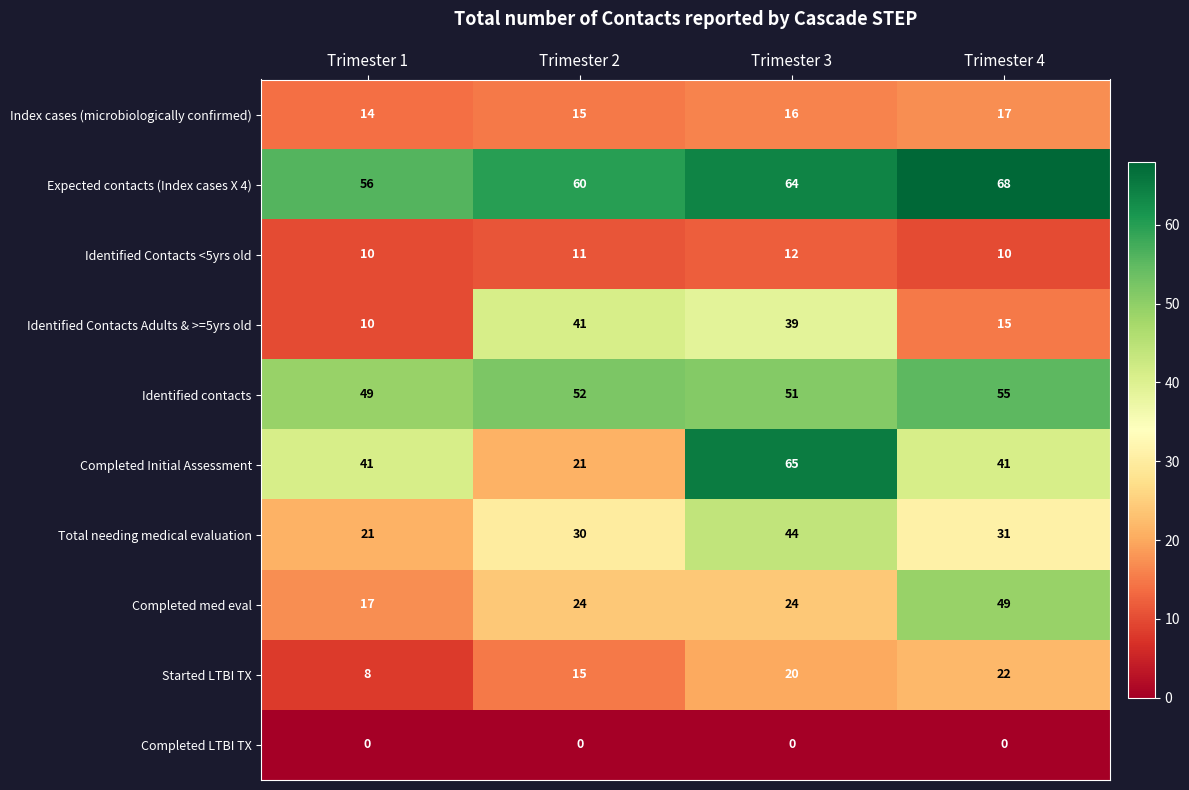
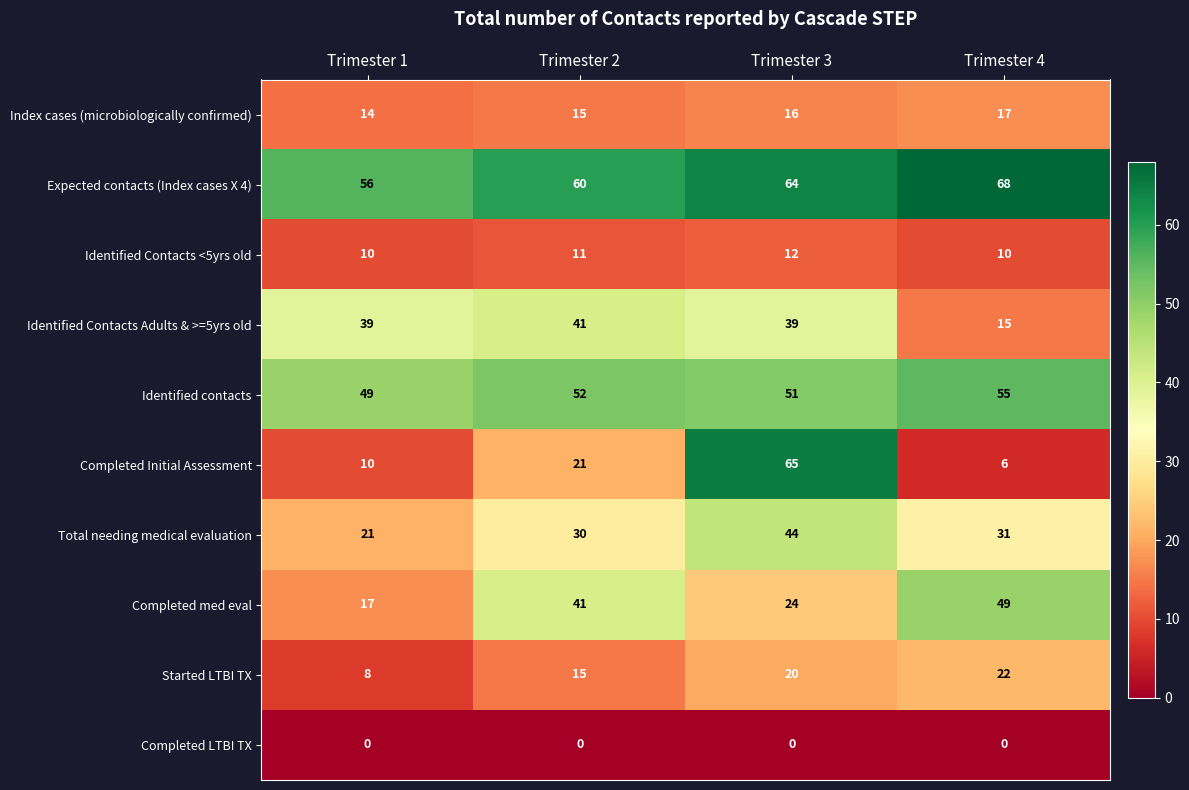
Identified Contacts Adults & >=5yrs old, Trimester 1: 10 -> 39
Completed Initial Assessment, Trimester 1: 41 -> 10
Completed Initial Assessment, Trimester 4: 41 -> 6
Completed med eval, Trimester 2: 24 -> 41
